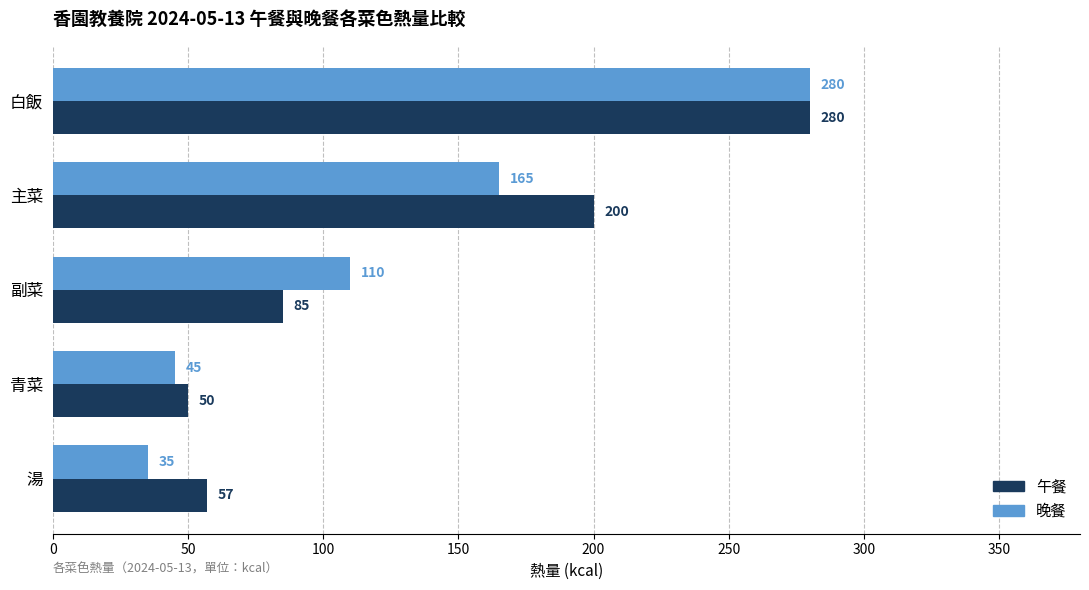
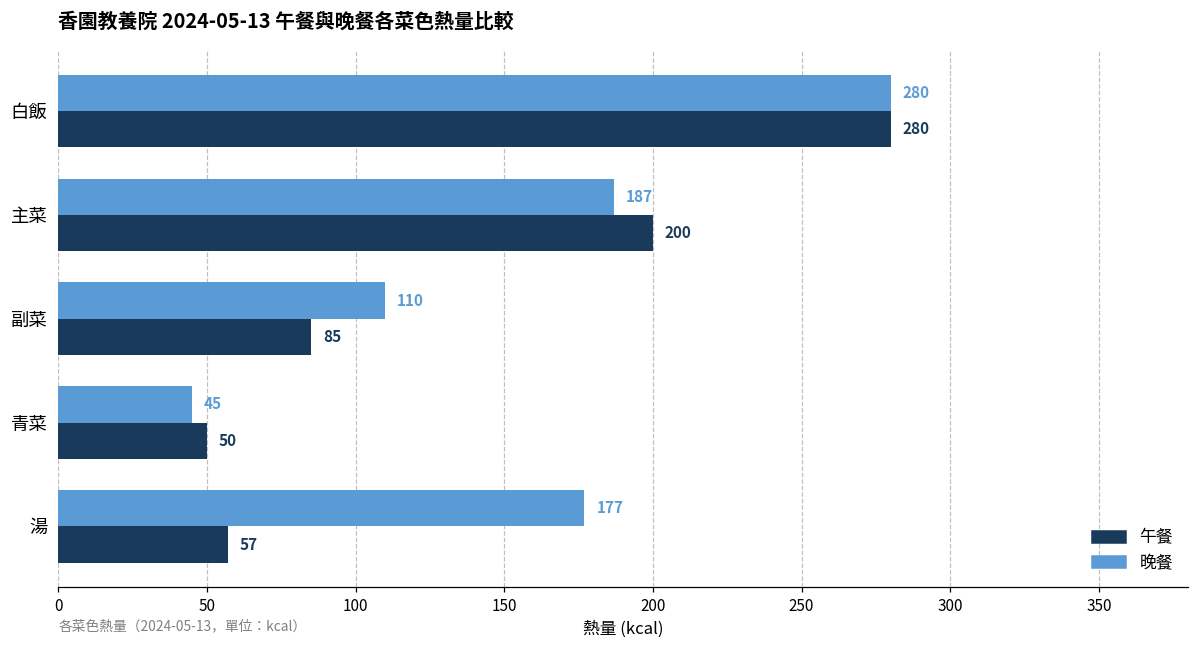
晚餐, 主菜: 165 -> 187
晚餐, 湯: 35 -> 177
